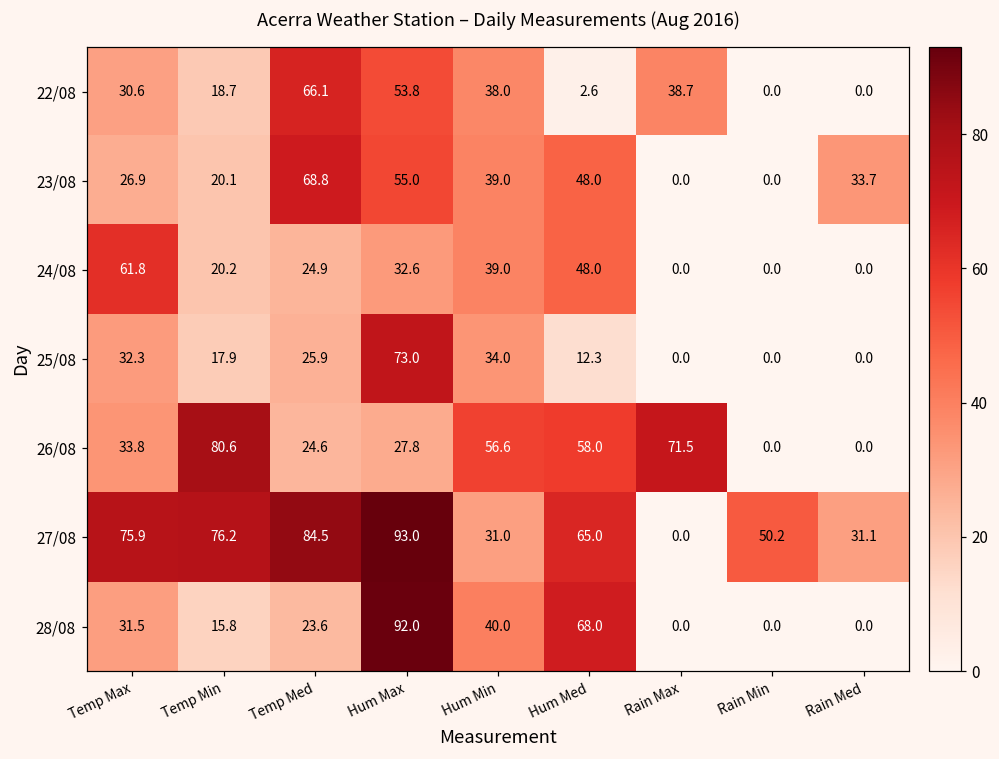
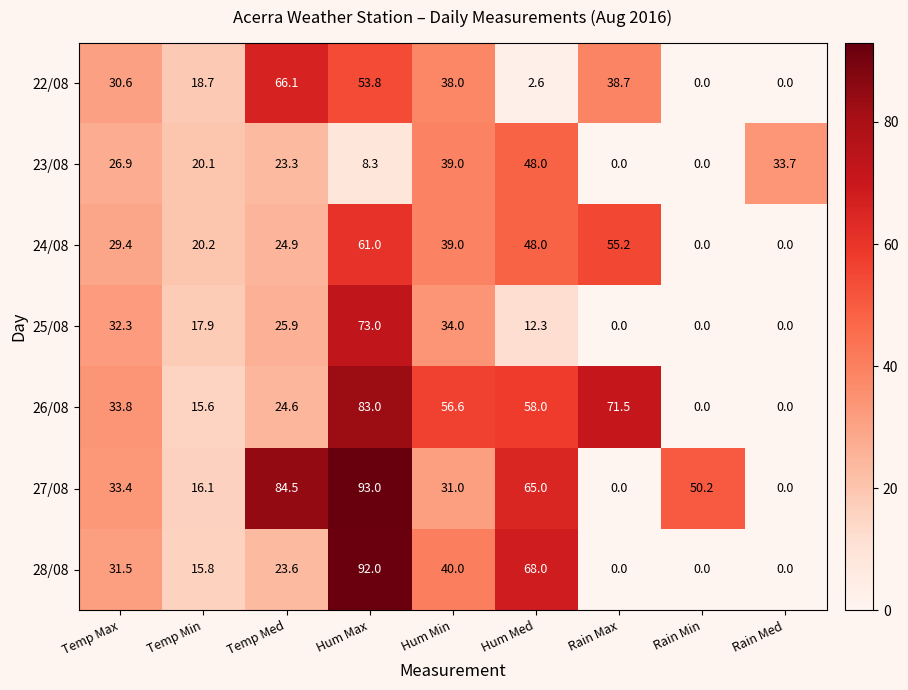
23/08, Temp Med: 68.8 -> 23.3
23/08, Hum Max: 55.0 -> 8.3
24/08, Temp Max: 61.8 -> 29.4
24/08, Hum Max: 32.6 -> 61.0
24/08, Rain Max: 0.0 -> 55.2
26/08, Temp Min: 80.6 -> 15.6
26/08, Hum Max: 27.8 -> 83.0
27/08, Temp Max: 75.9 -> 33.4
27/08, Temp Min: 76.2 -> 16.1
27/08, Rain Med: 31.1 -> 0.0
